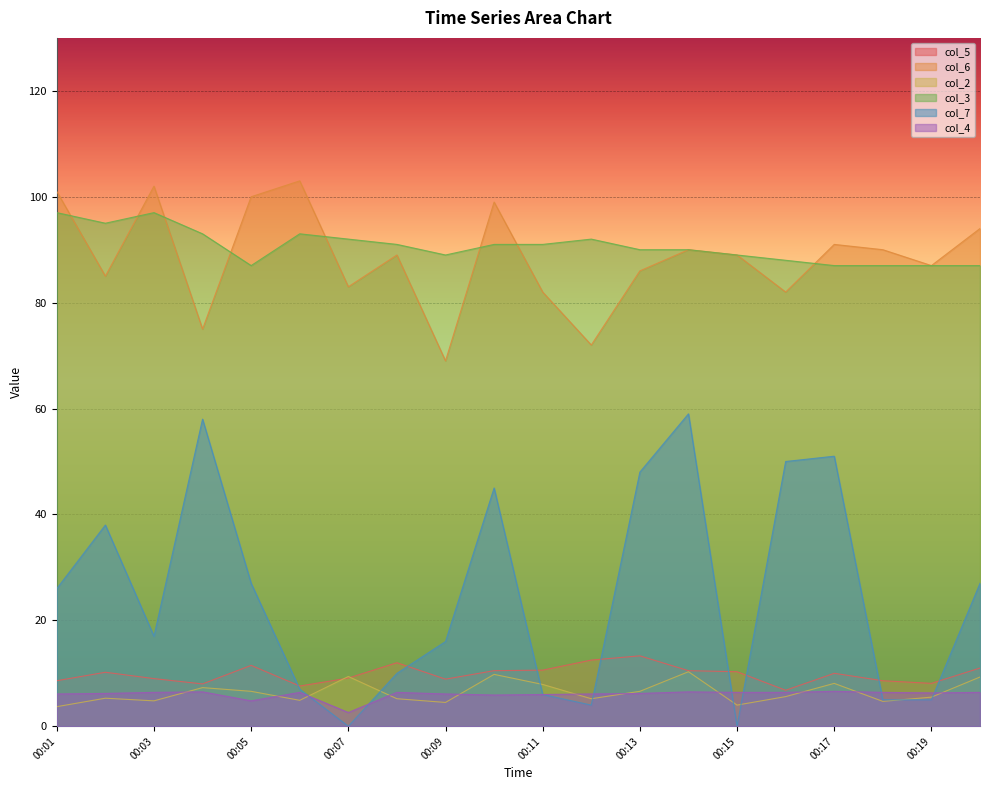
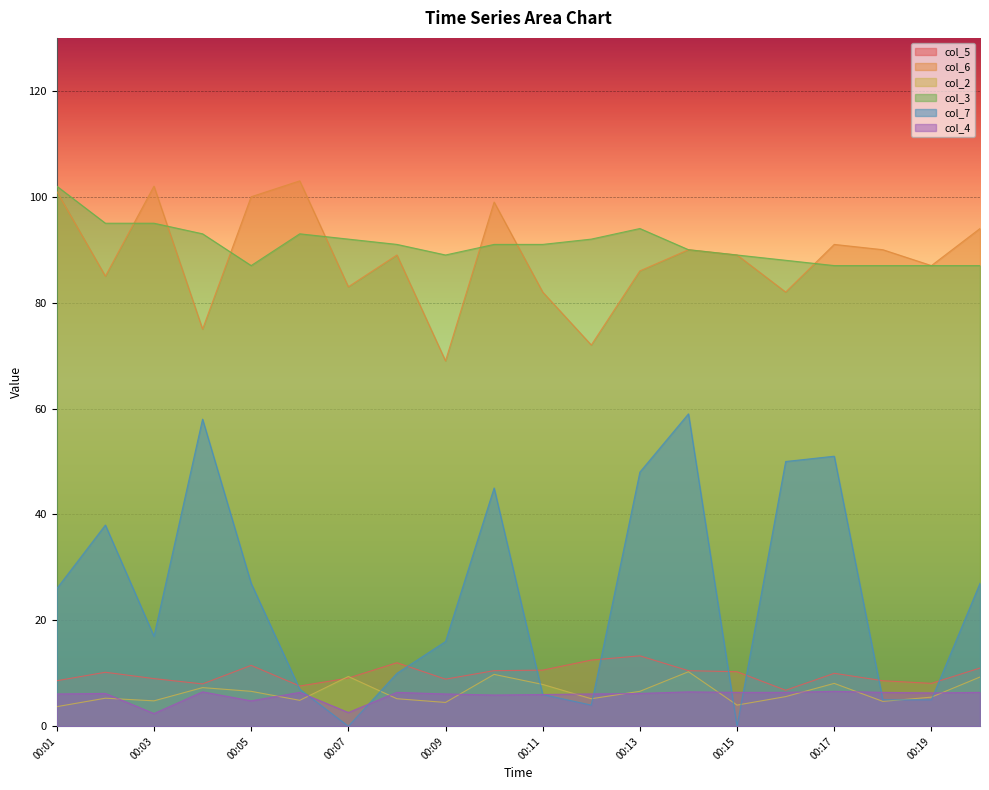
col_3, 00:01: 97 -> 102
col_3, 00:03: 97 -> 95
col_4, 00:03: 6 -> 2
col_3, 00:13: 90 -> 94
